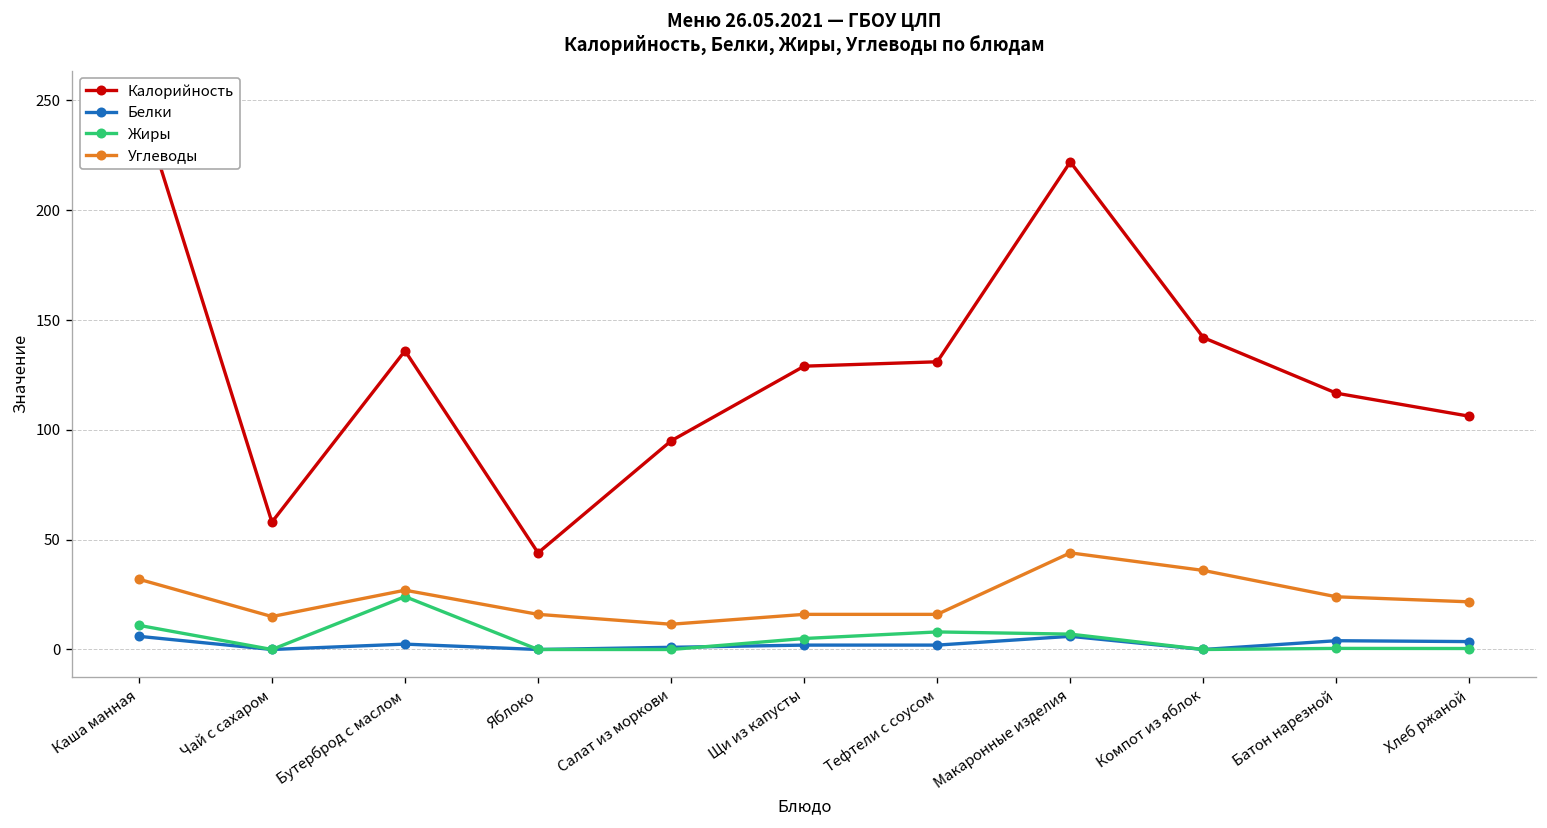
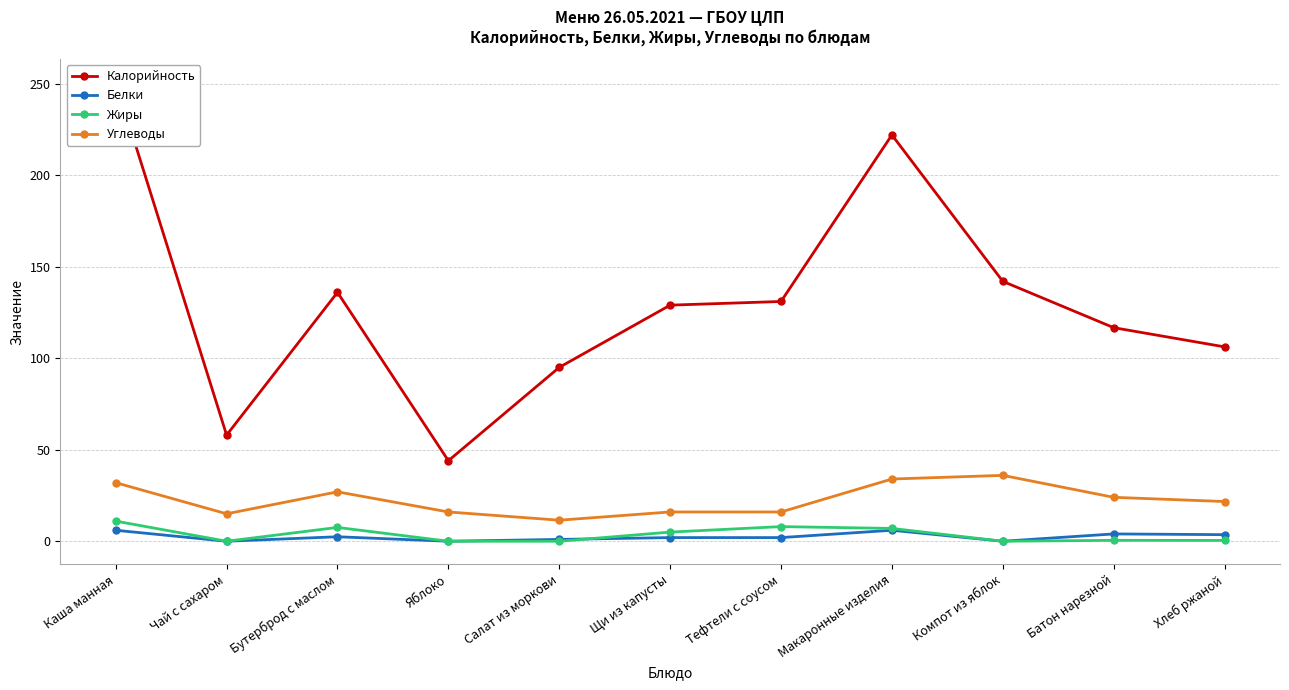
Жиры, Бутерброд с маслом: 24 -> 8
Углеводы, Макаронные изделия: 44 -> 34
